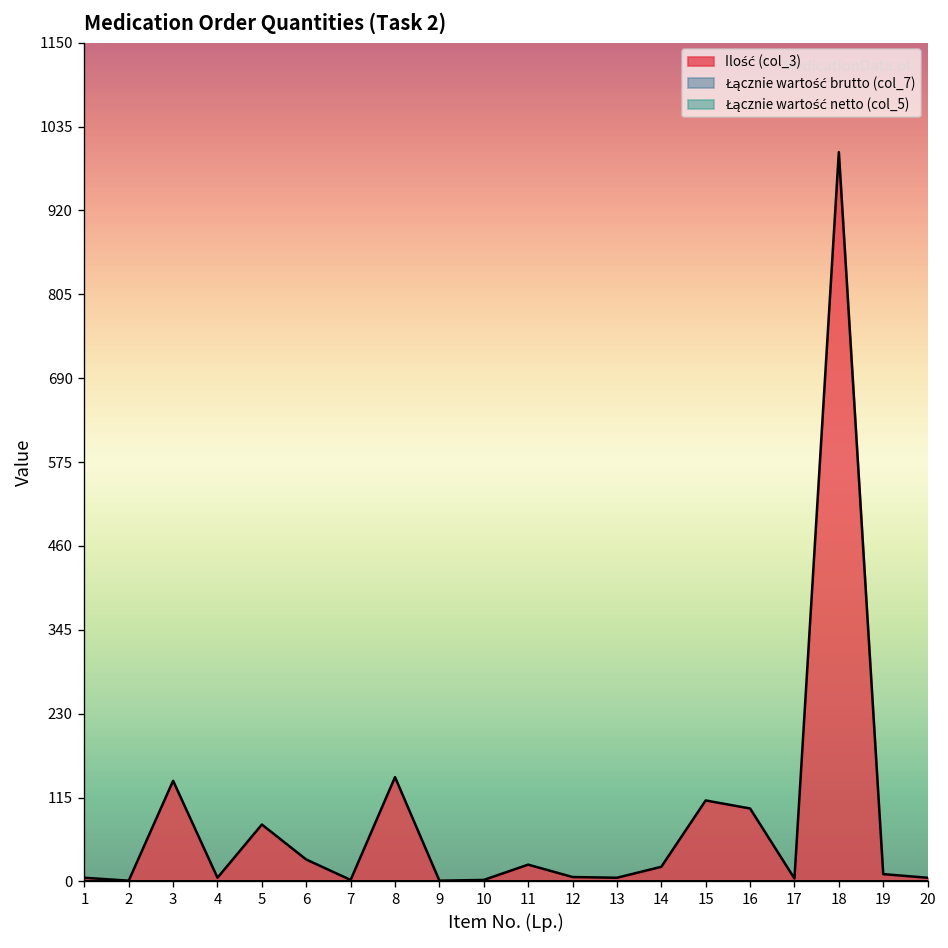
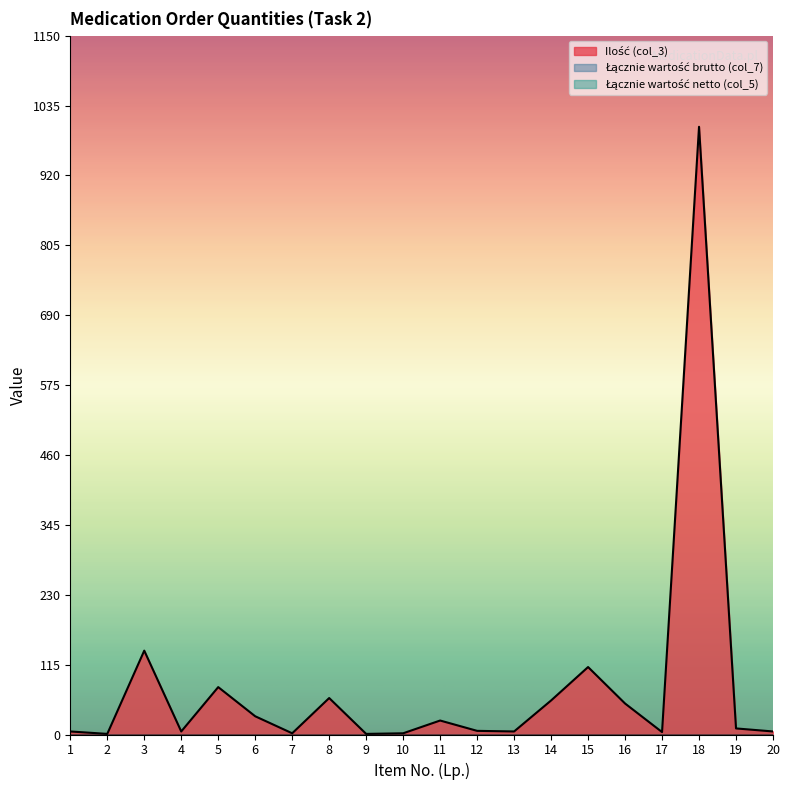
Ilość (col_3), 8: 140 -> 60
Ilość (col_3), 14: 20 -> 60
Ilość (col_3), 16: 100 -> 50
